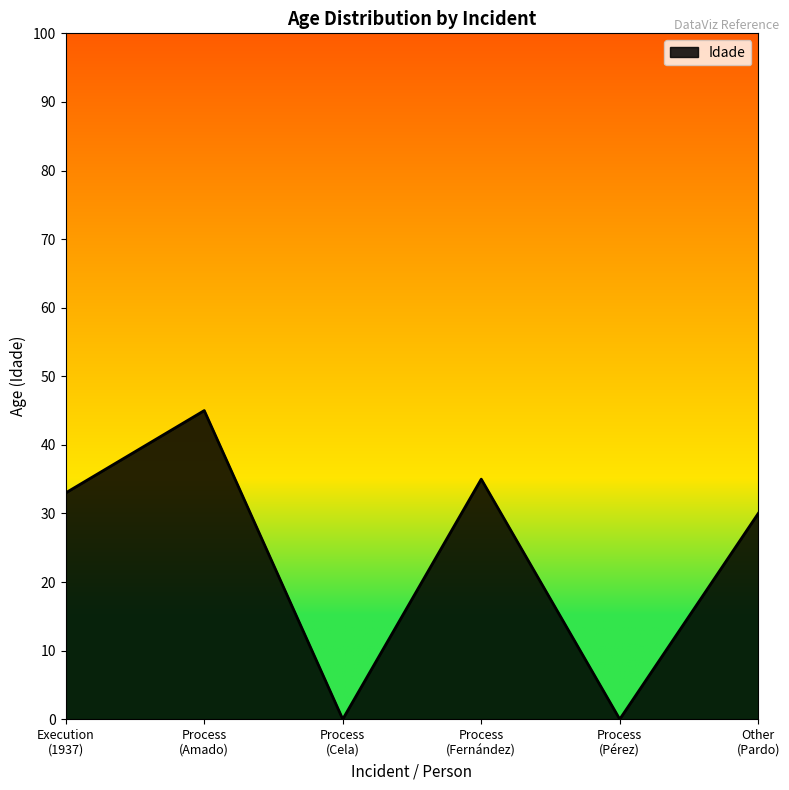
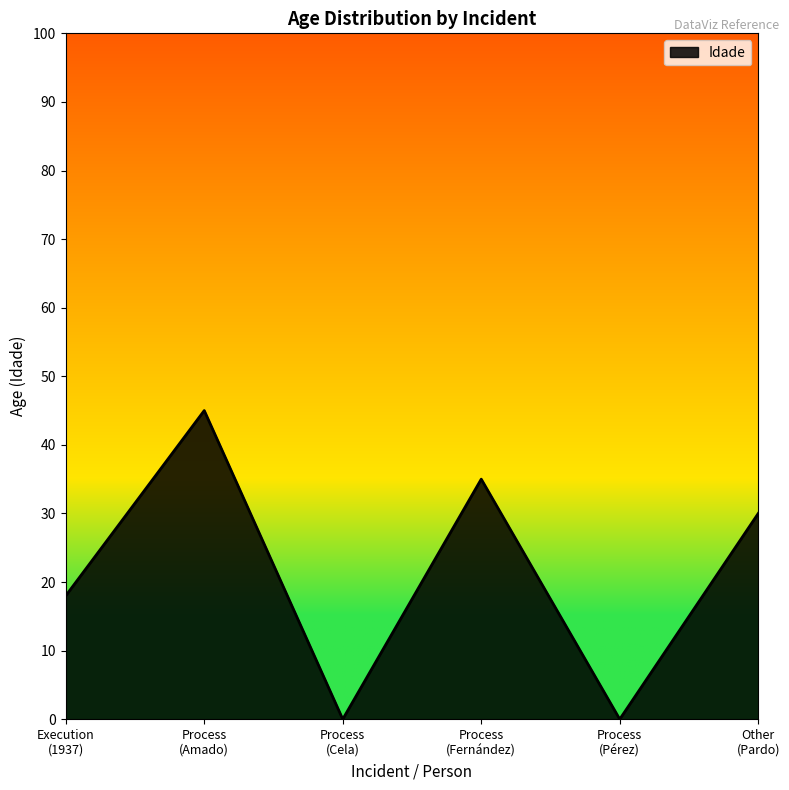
Execution (1937): 33 -> 18
